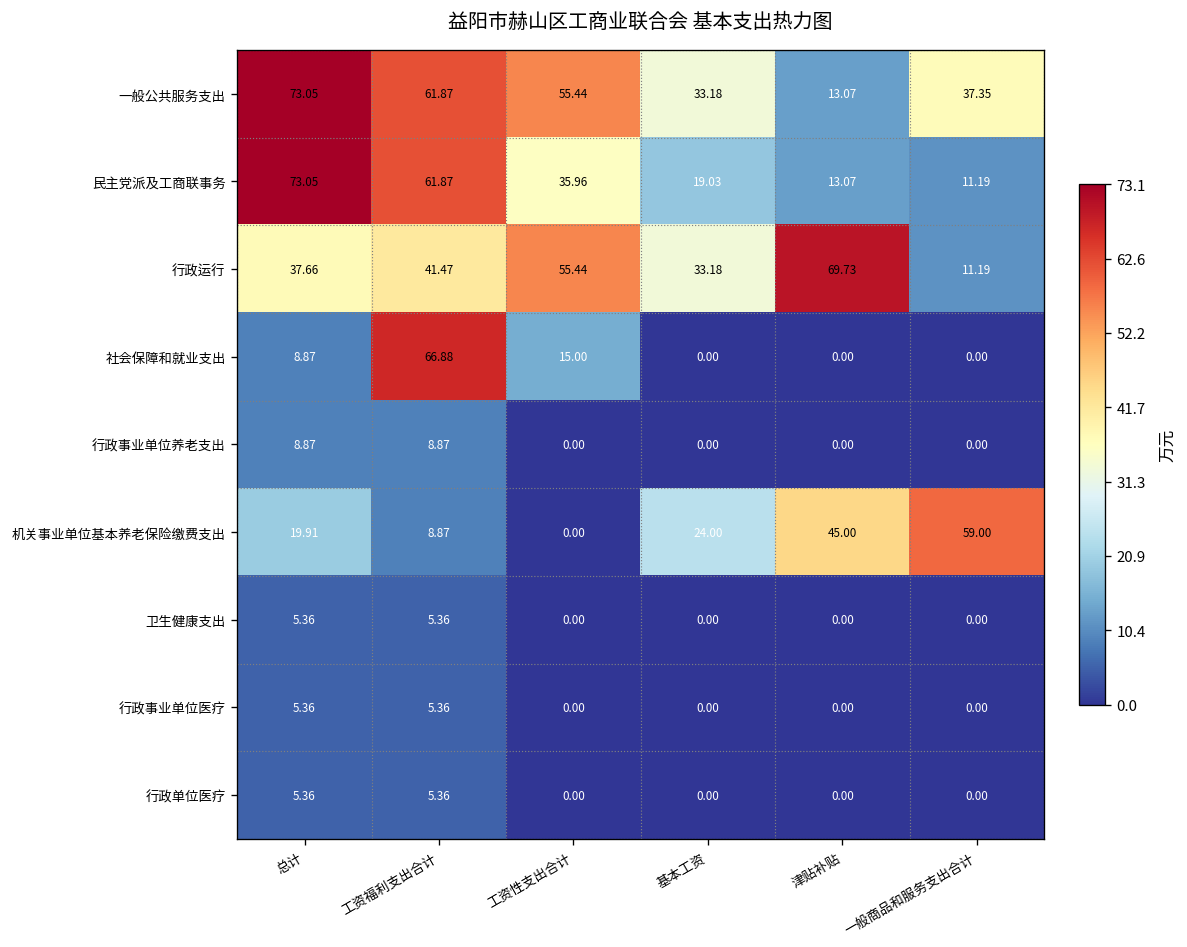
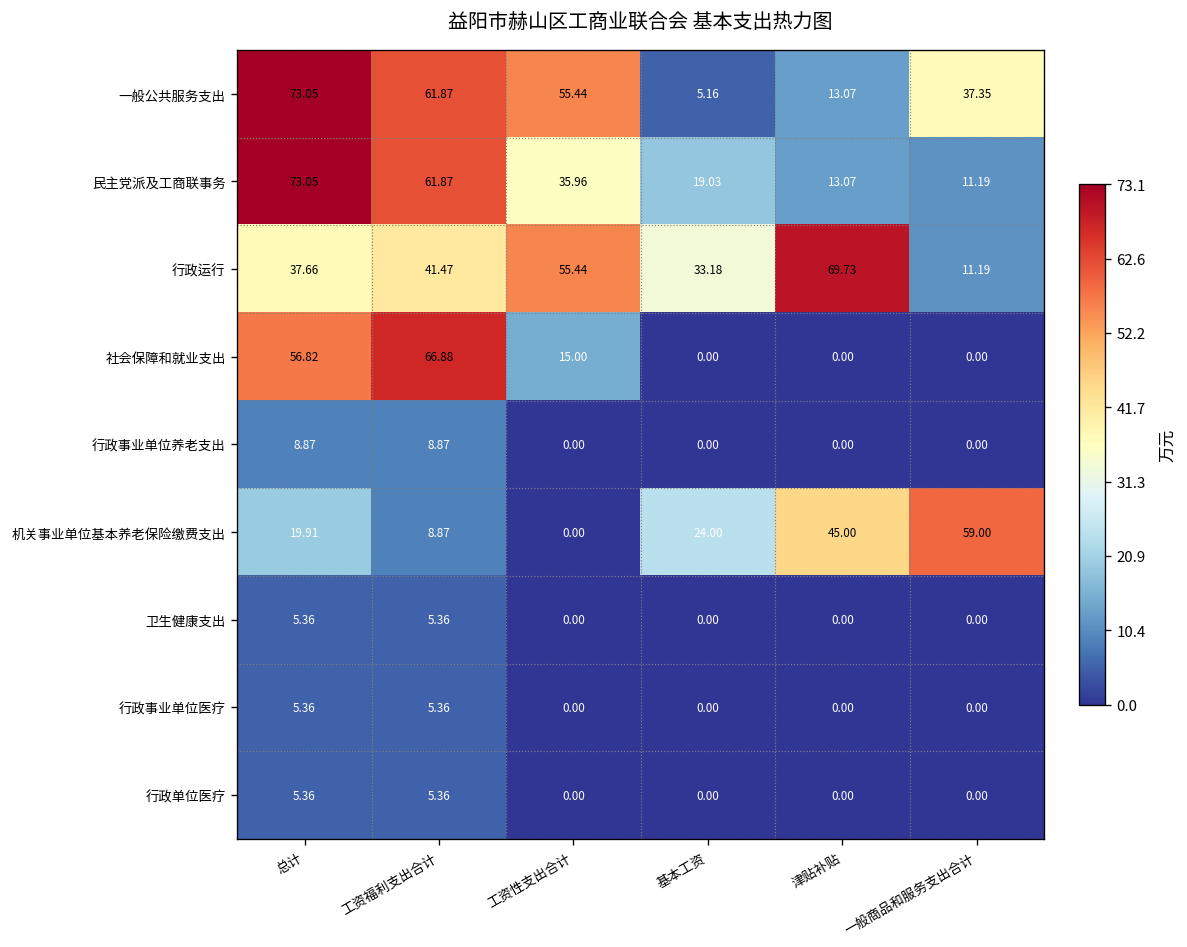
一般公共服务支出, 基本工资: 33.18 -> 5.16
社会保障和就业支出, 总计: 8.87 -> 56.82
